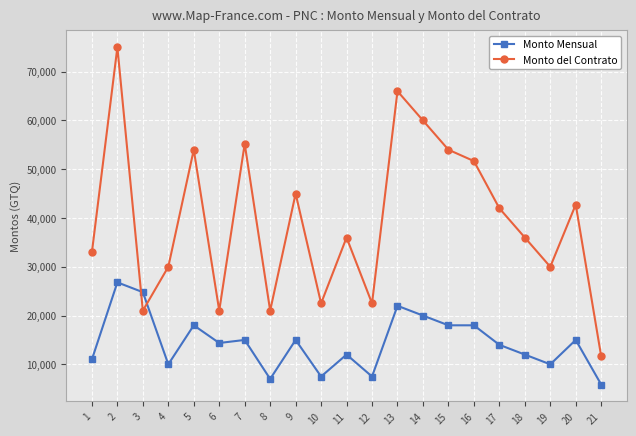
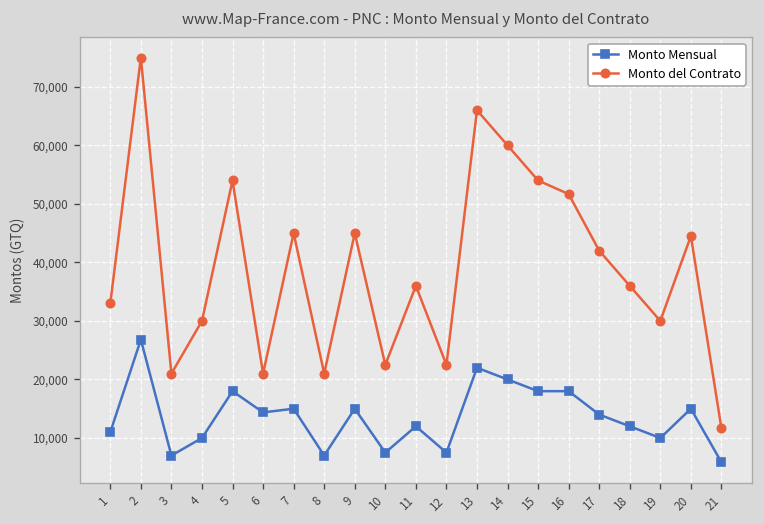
Monto Mensual, 3: 25,000 -> 7,000
Monto del Contrato, 7: 55,000 -> 45,000
Monto del Contrato, 20: 43,000 -> 45,000
